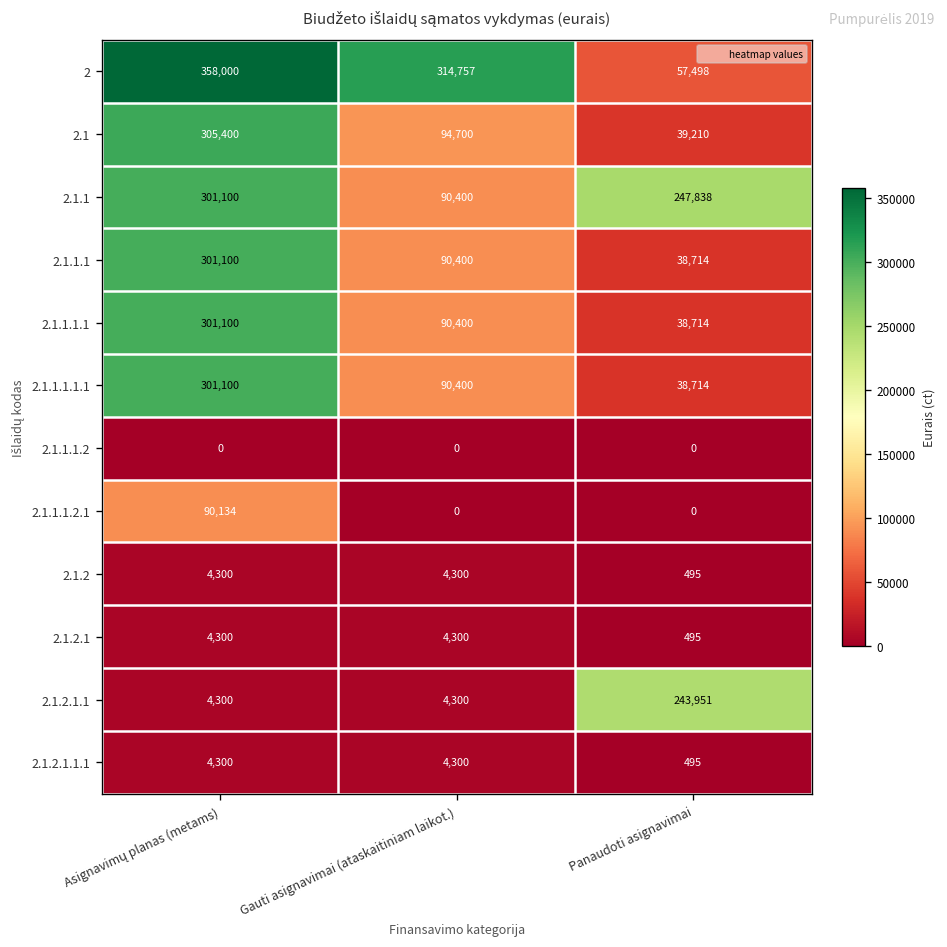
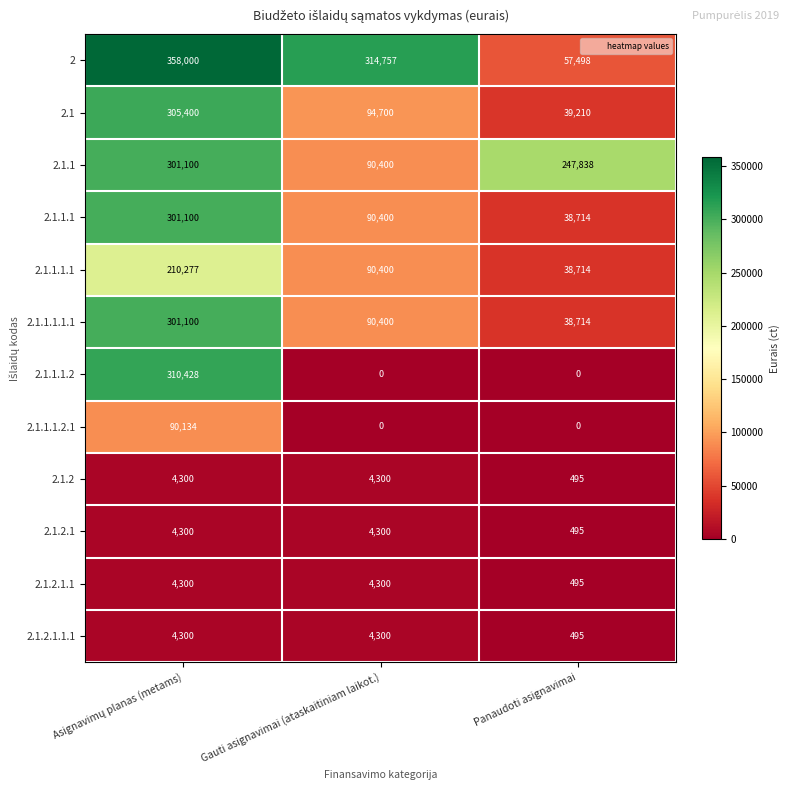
2.1.1.1.1, Asignavimų planas (metams): 301,100 -> 210,277
2.1.1.1.2, Asignavimų planas (metams): 0 -> 310,428
2.1.2.1.1, Panaudoti asignavimai: 243,951 -> 495
